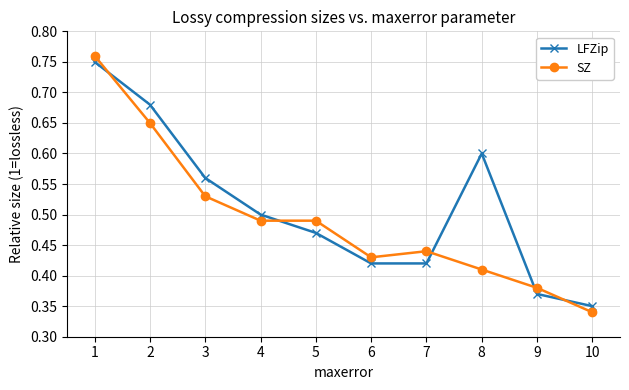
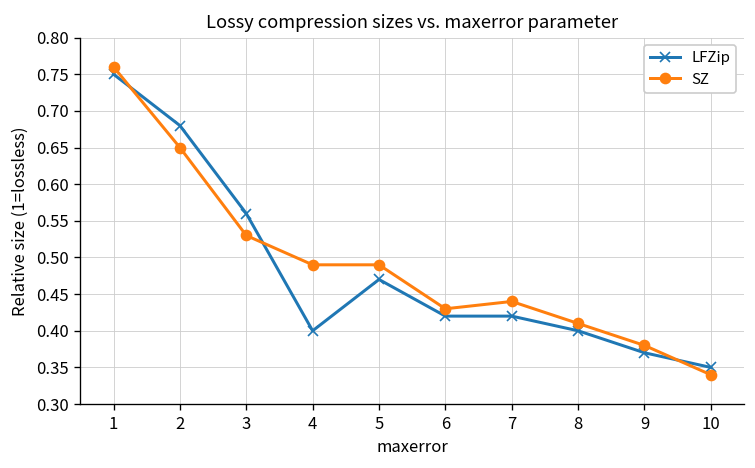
LFZip, 4: 0.5 -> 0.4
LFZip, 8: 0.6 -> 0.4
